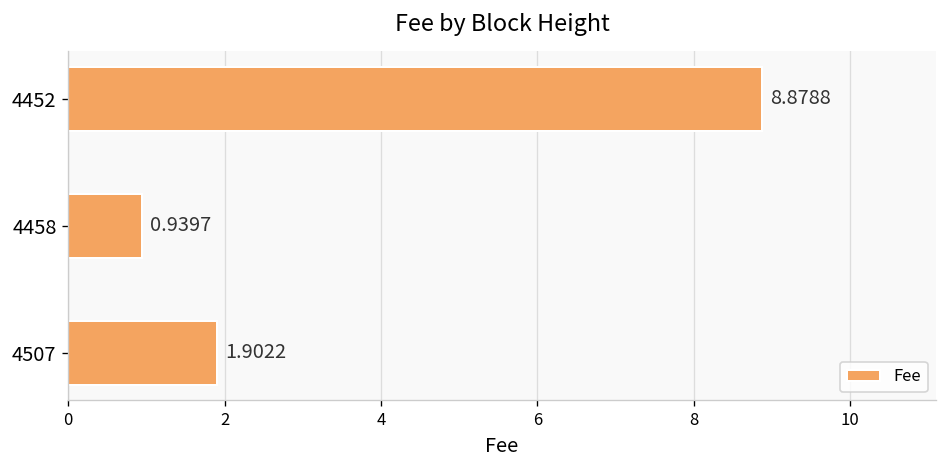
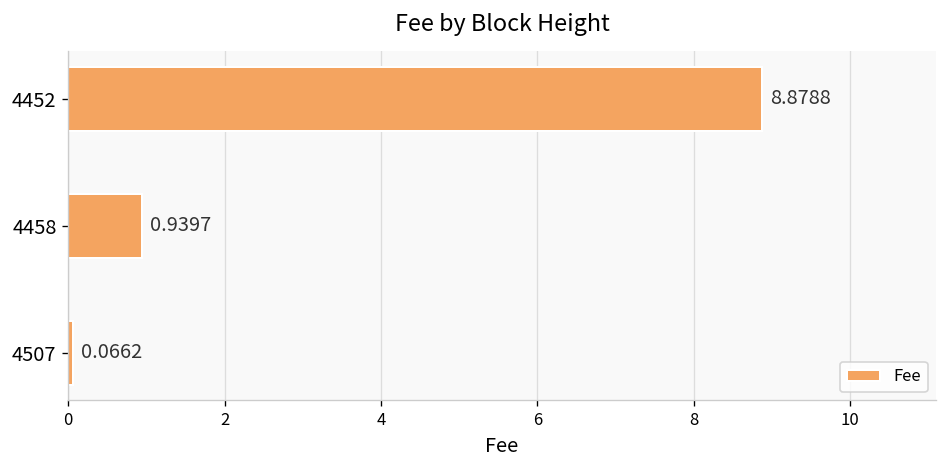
4507: 1.9022 -> 0.0662
